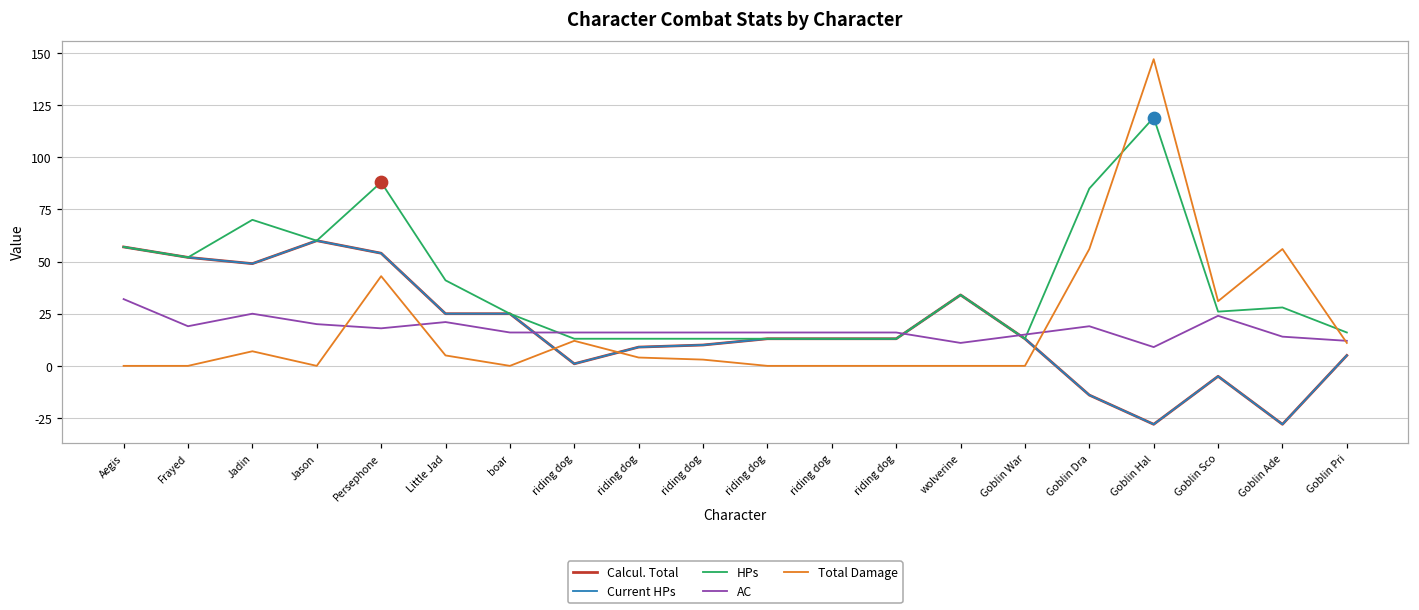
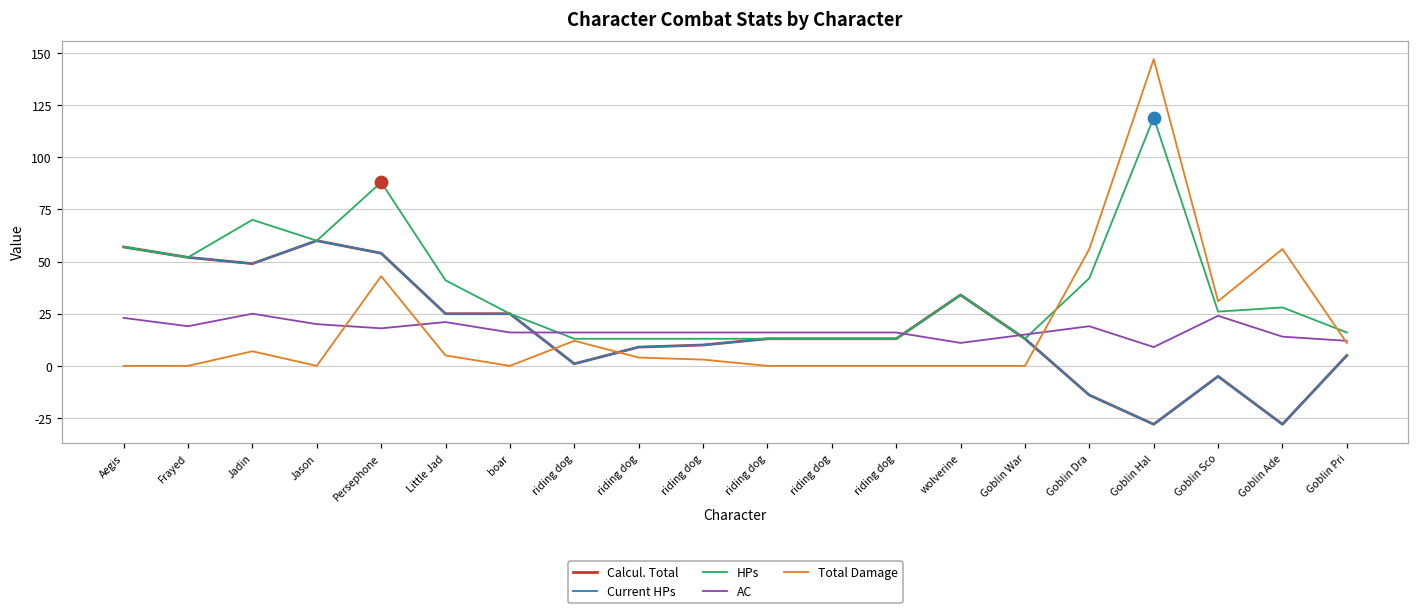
AC, Aegis: 32 -> 23
HPs, Goblin Dra: 85 -> 42
